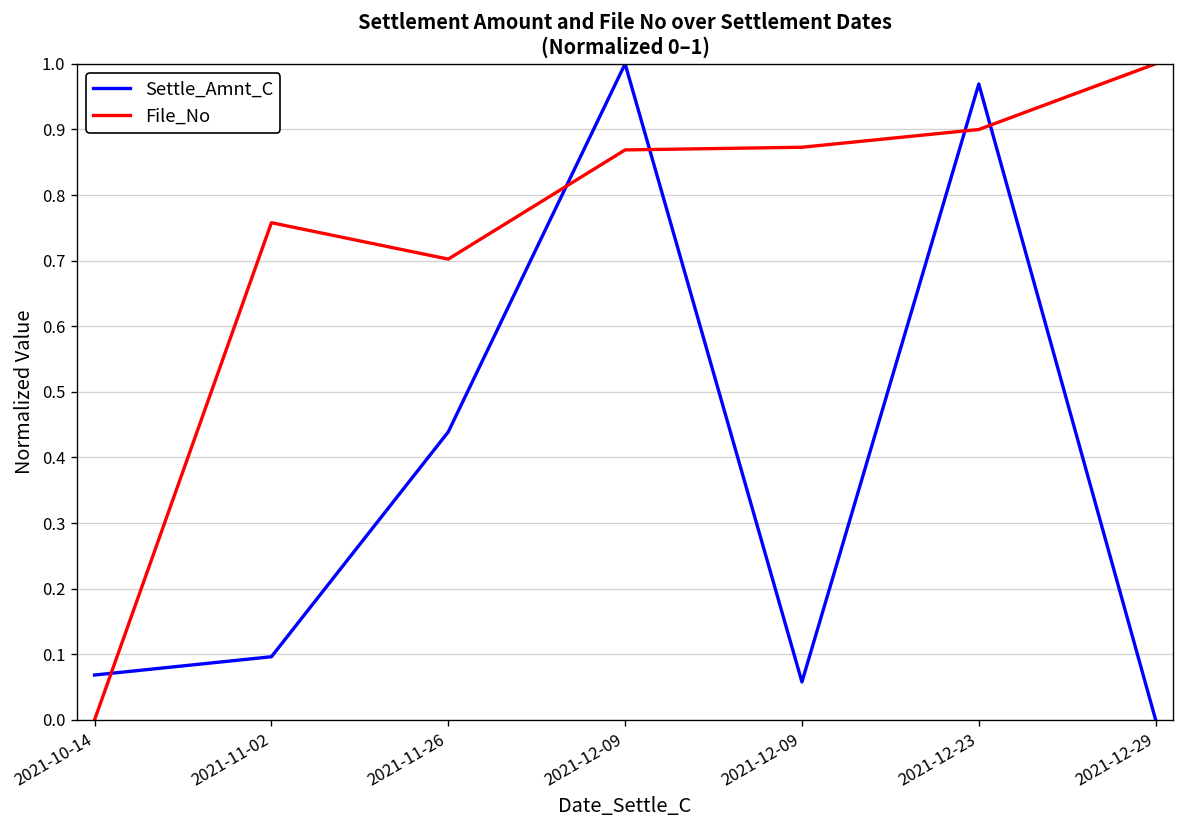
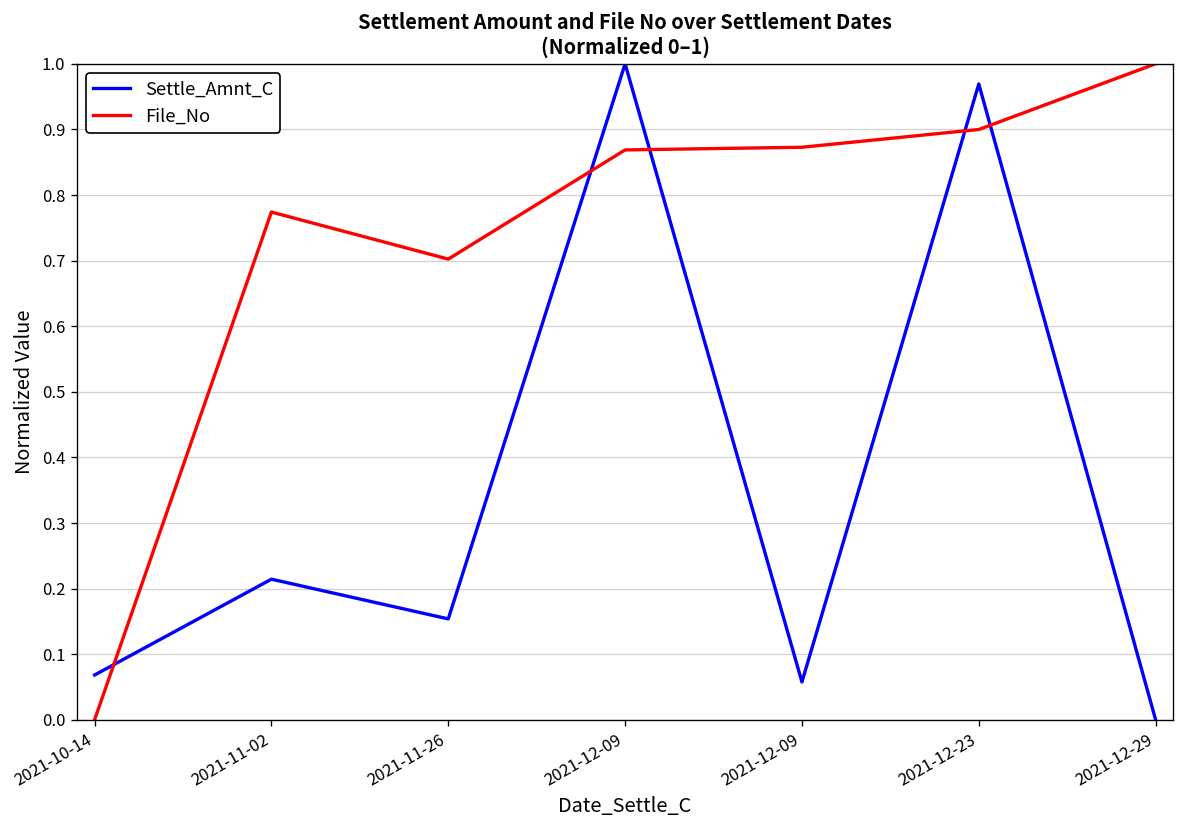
Settle_Amnt_C, 2021-11-02: 0.10 -> 0.21
File_No, 2021-11-02: 0.76 -> 0.77
Settle_Amnt_C, 2021-11-26: 0.44 -> 0.15
